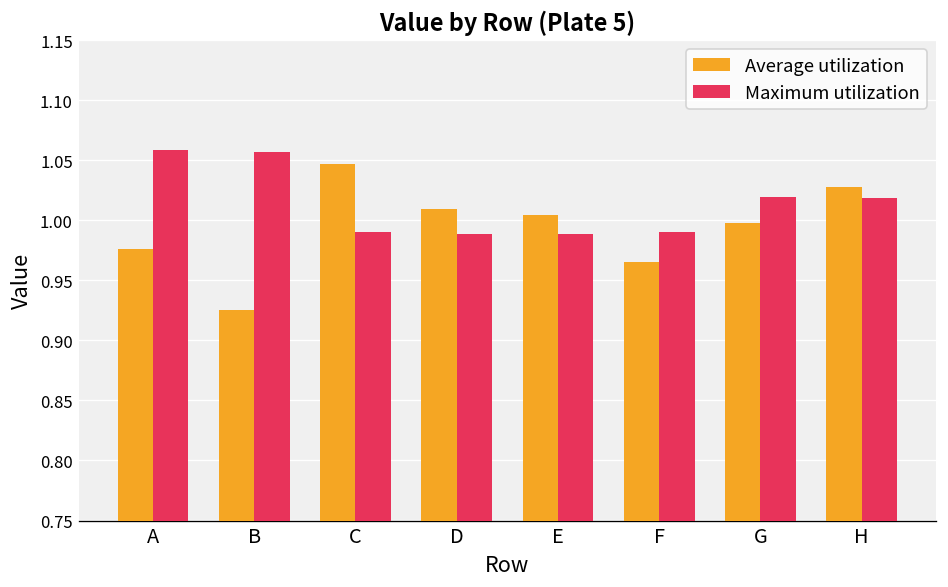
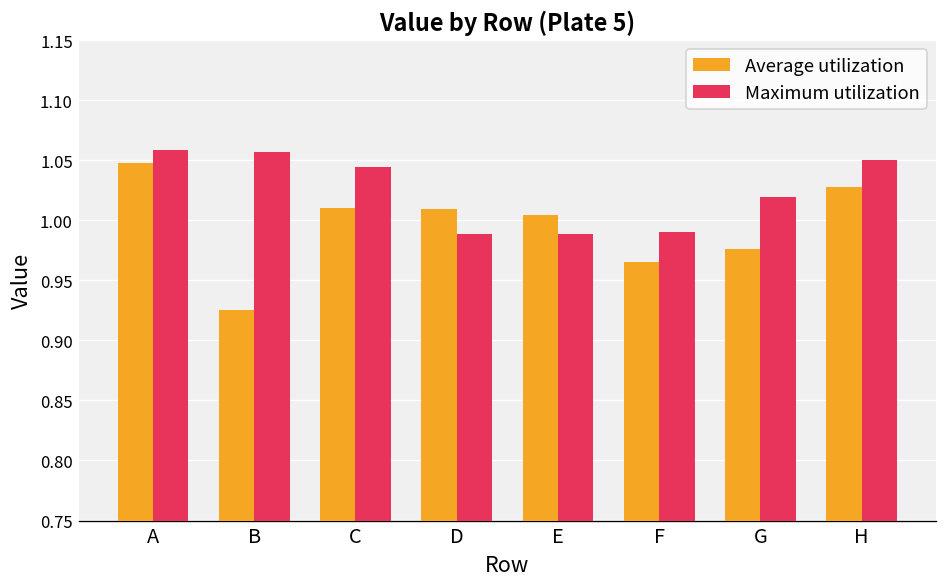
Average utilization, A: 0.976 -> 1.047
Average utilization, C: 1.047 -> 1.011
Maximum utilization, C: 0.990 -> 1.044
Average utilization, G: 0.998 -> 0.976
Maximum utilization, H: 1.019 -> 1.050
